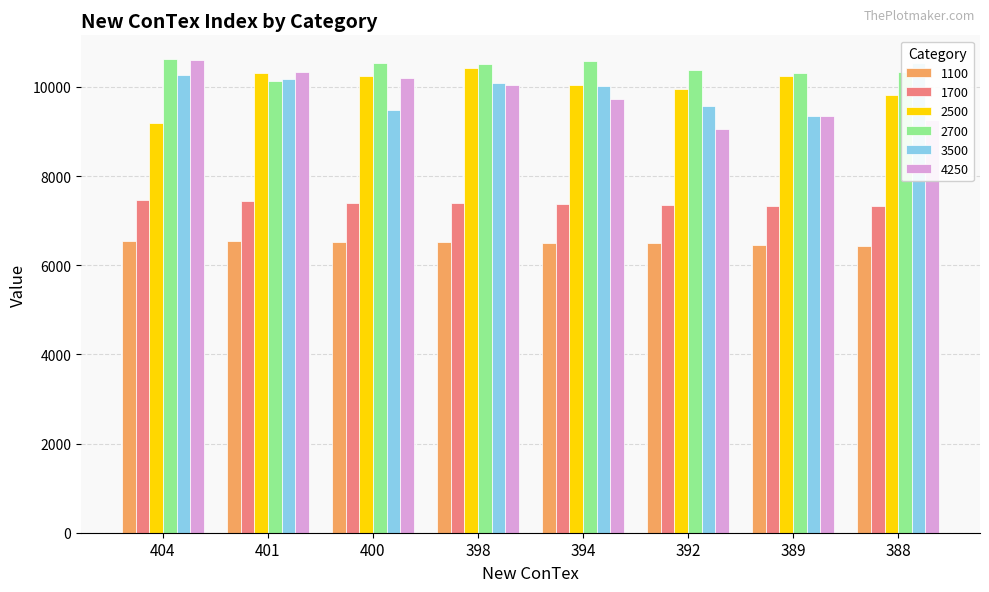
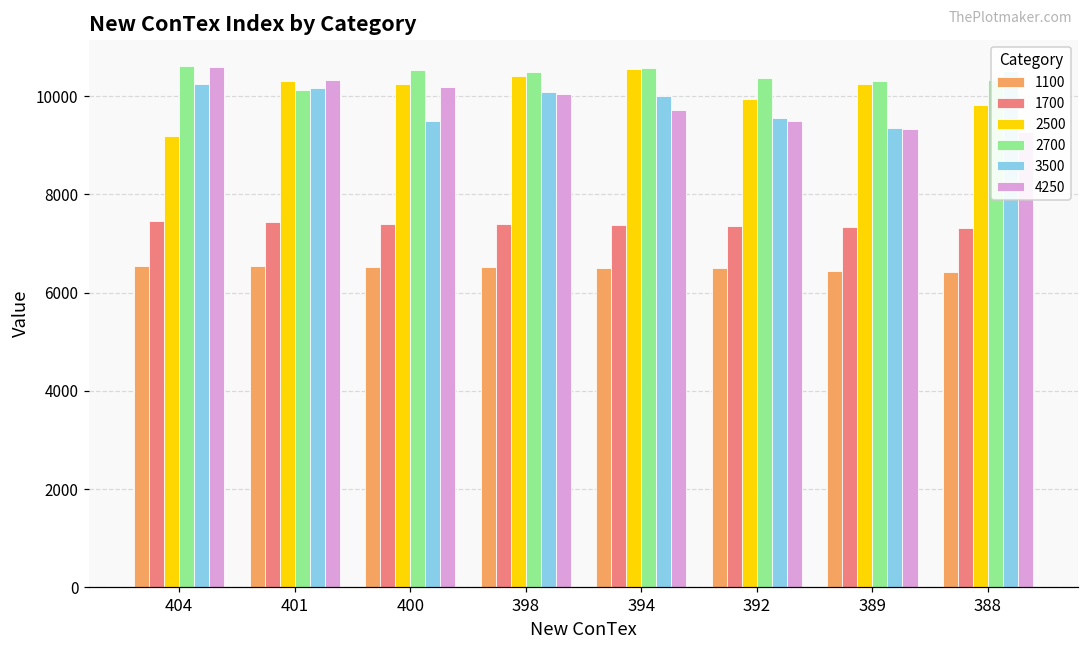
2500, 394: 10000 -> 10600
4250, 392: 9000 -> 9500
